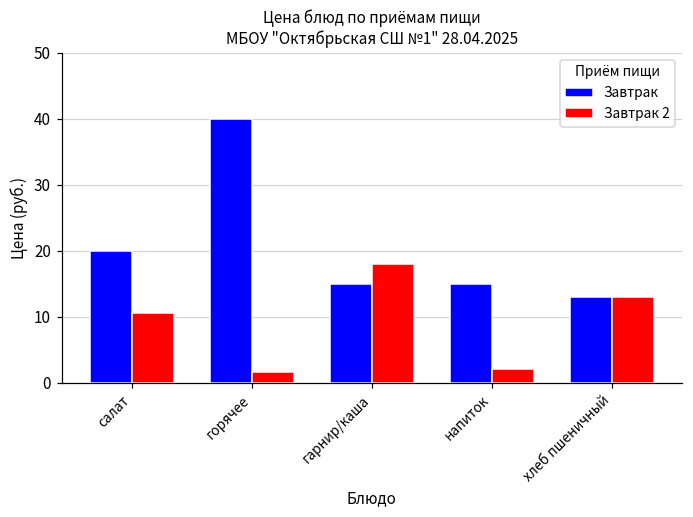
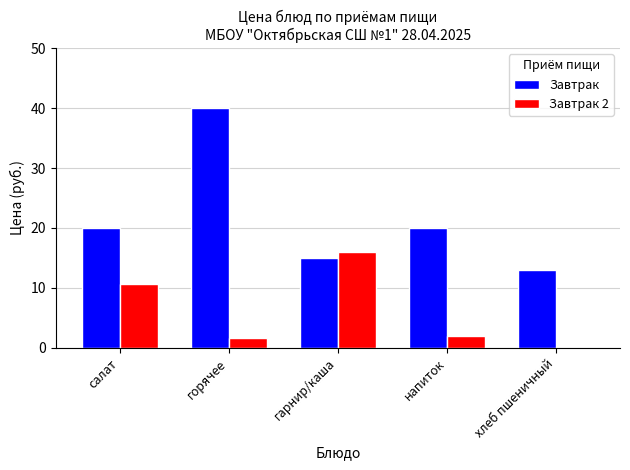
Завтрак 2, гарнир/каша: 18 -> 16
Завтрак, напиток: 15 -> 20
Завтрак 2, хлеб пшеничный: 13 -> 0
